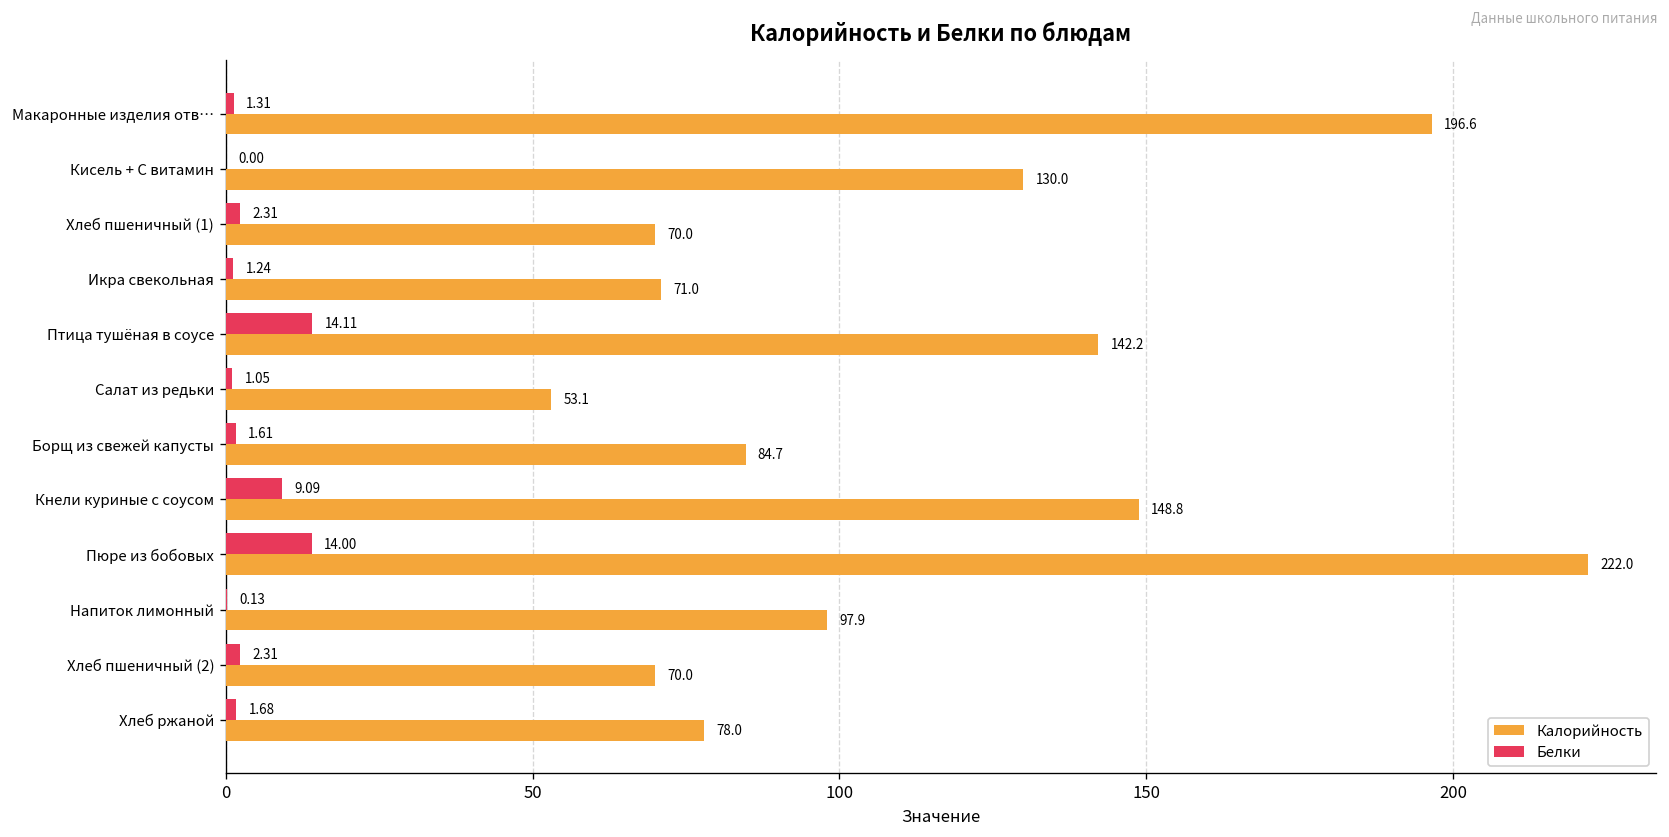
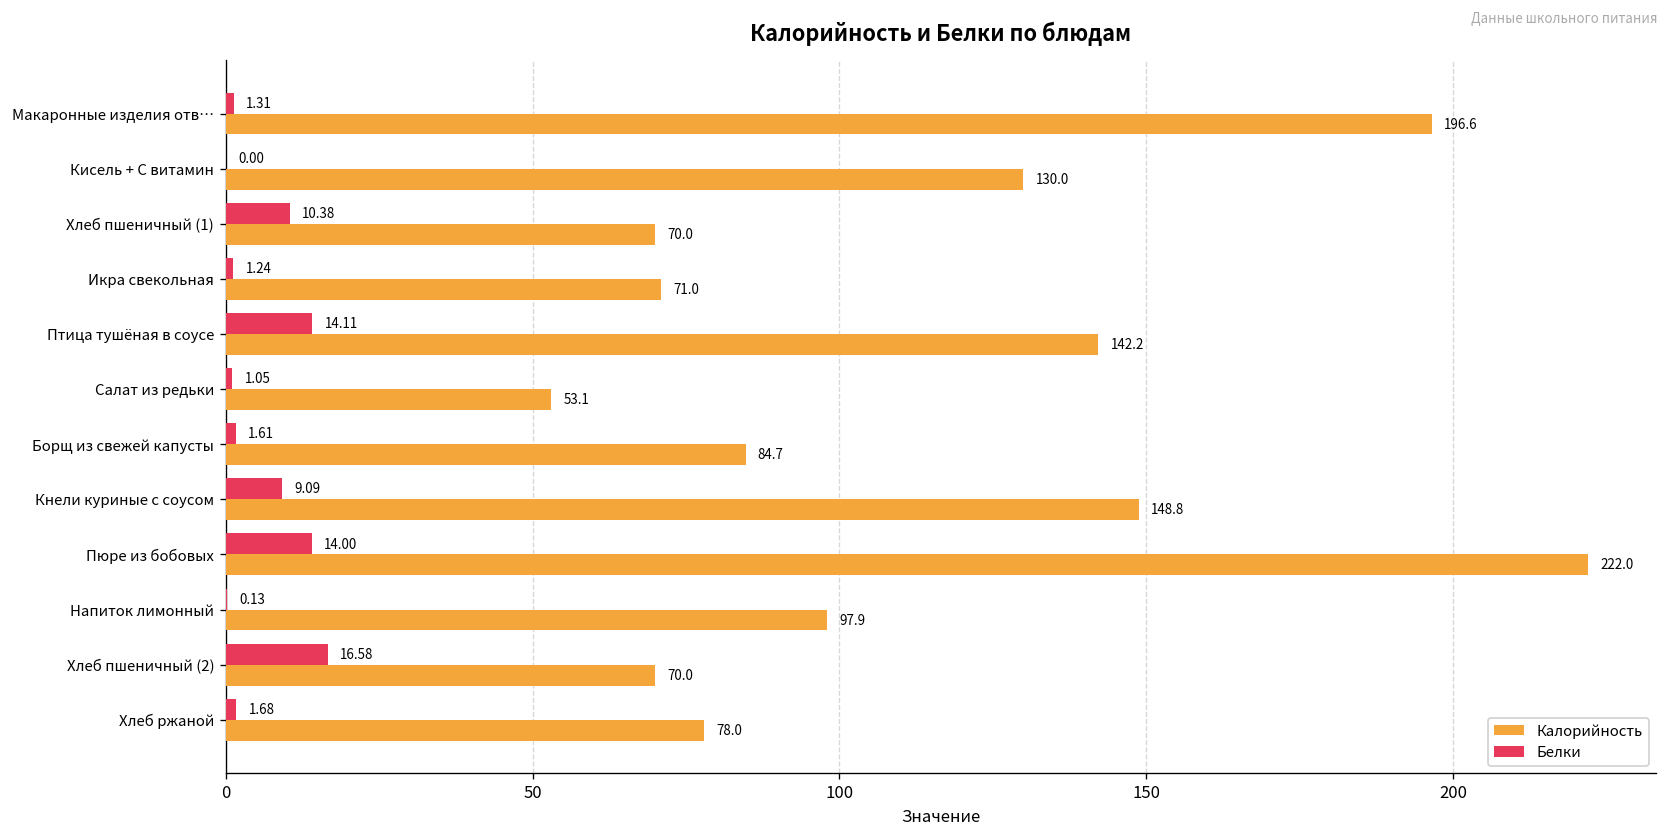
Белки, Хлеб пшеничный (1): 2.31 -> 10.38
Белки, Хлеб пшеничный (2): 2.31 -> 16.58
